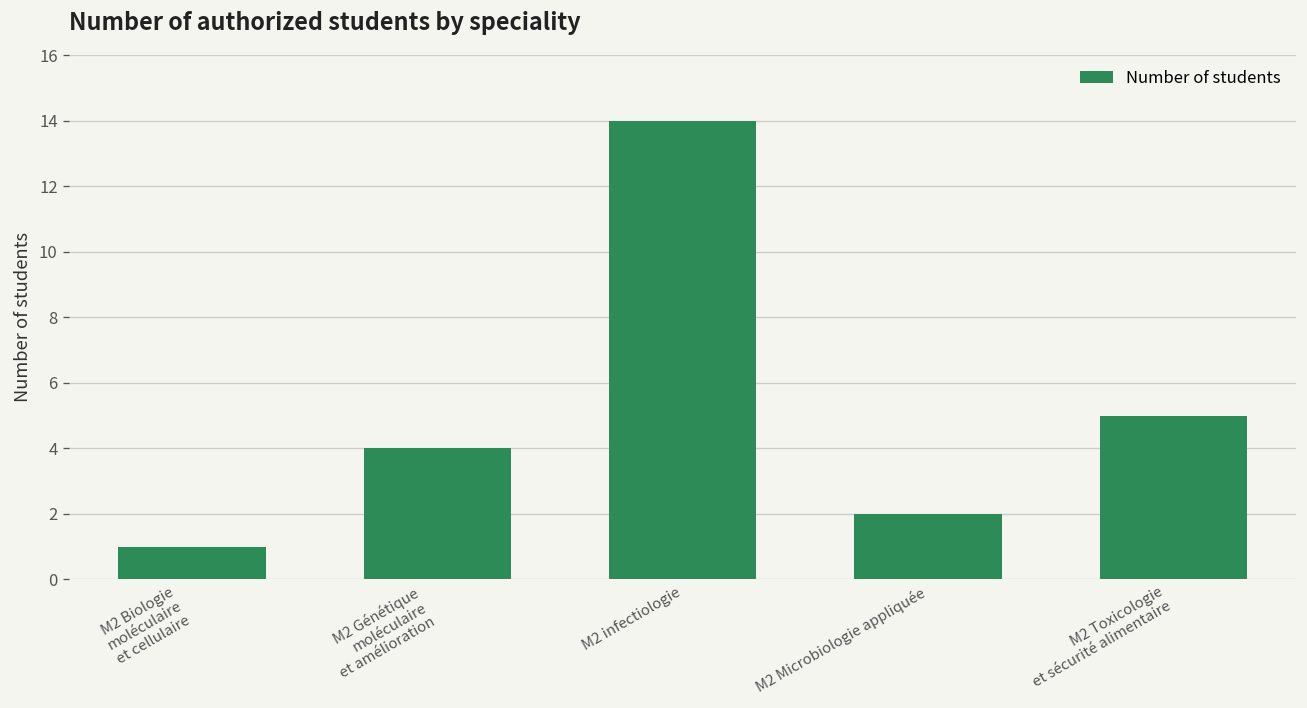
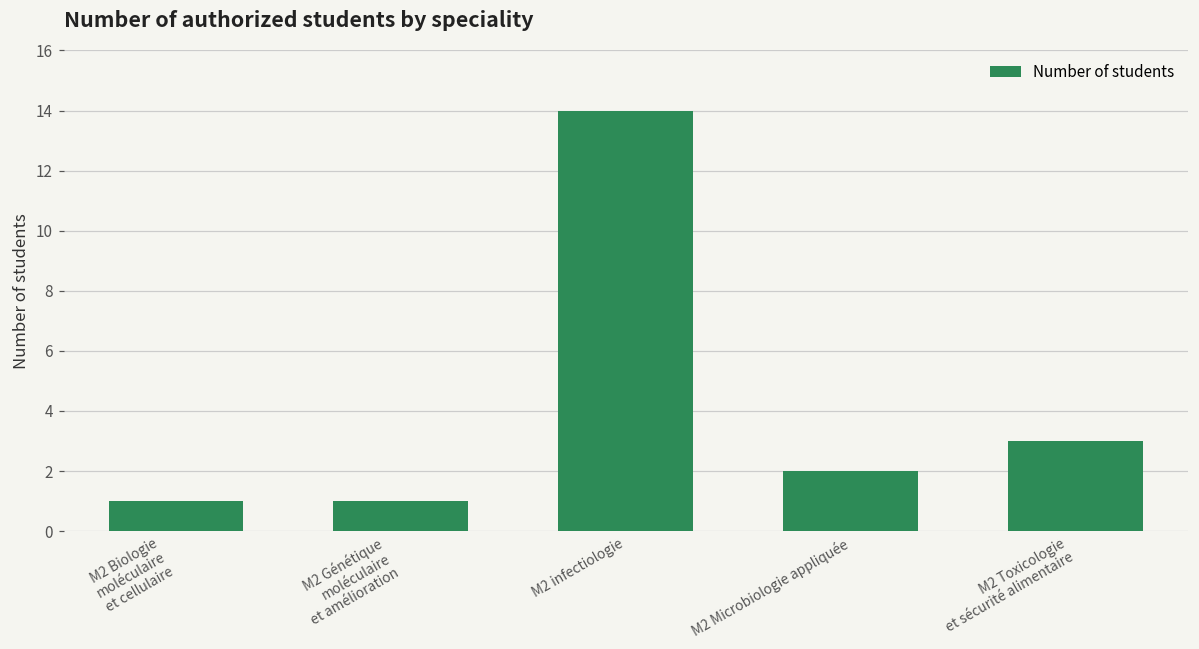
M2 Génétique moléculaire et amélioration: 4 -> 1
M2 Toxicologie et sécurité alimentaire: 5 -> 3
